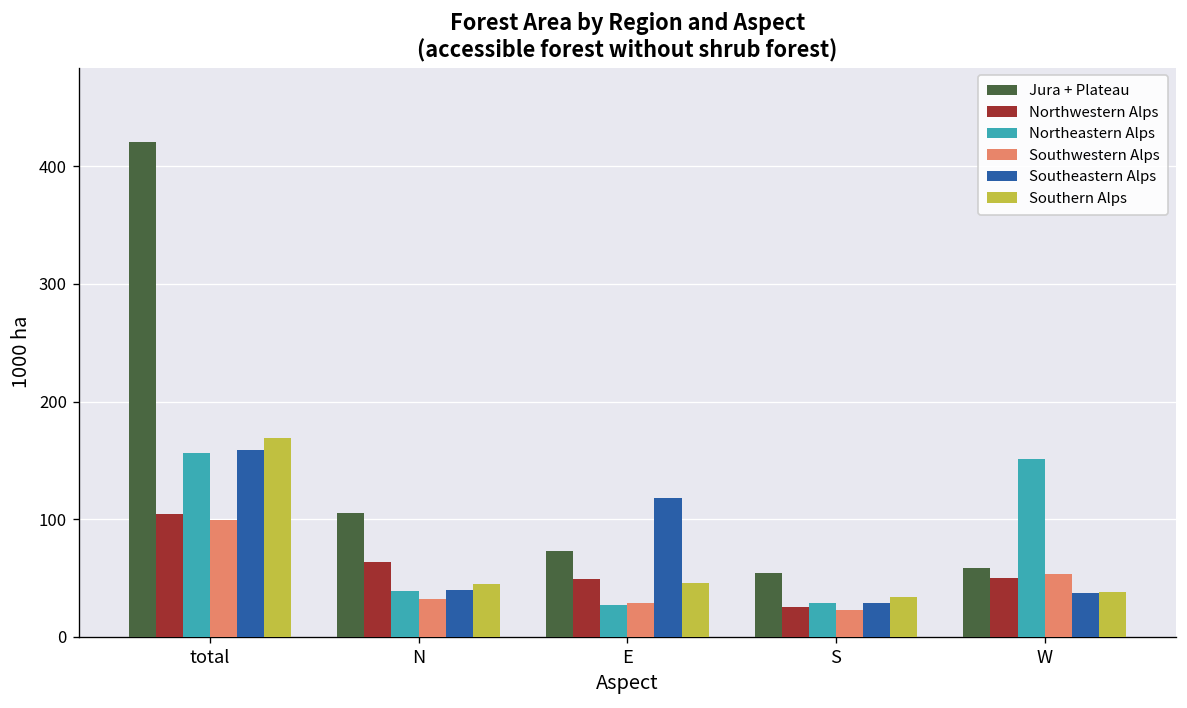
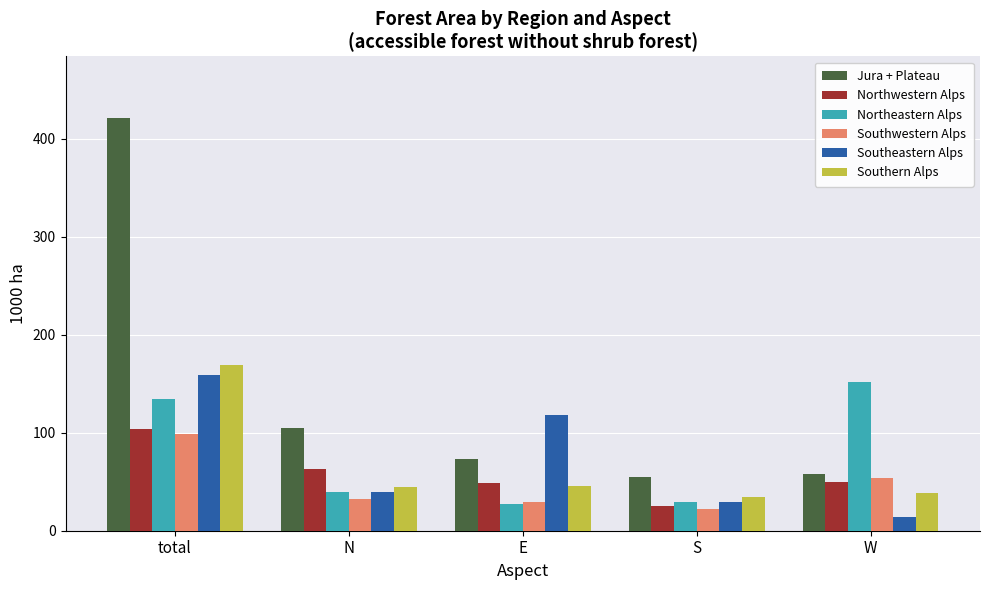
Northeastern Alps, total: 160 -> 130
Southeastern Alps, W: 40 -> 10
